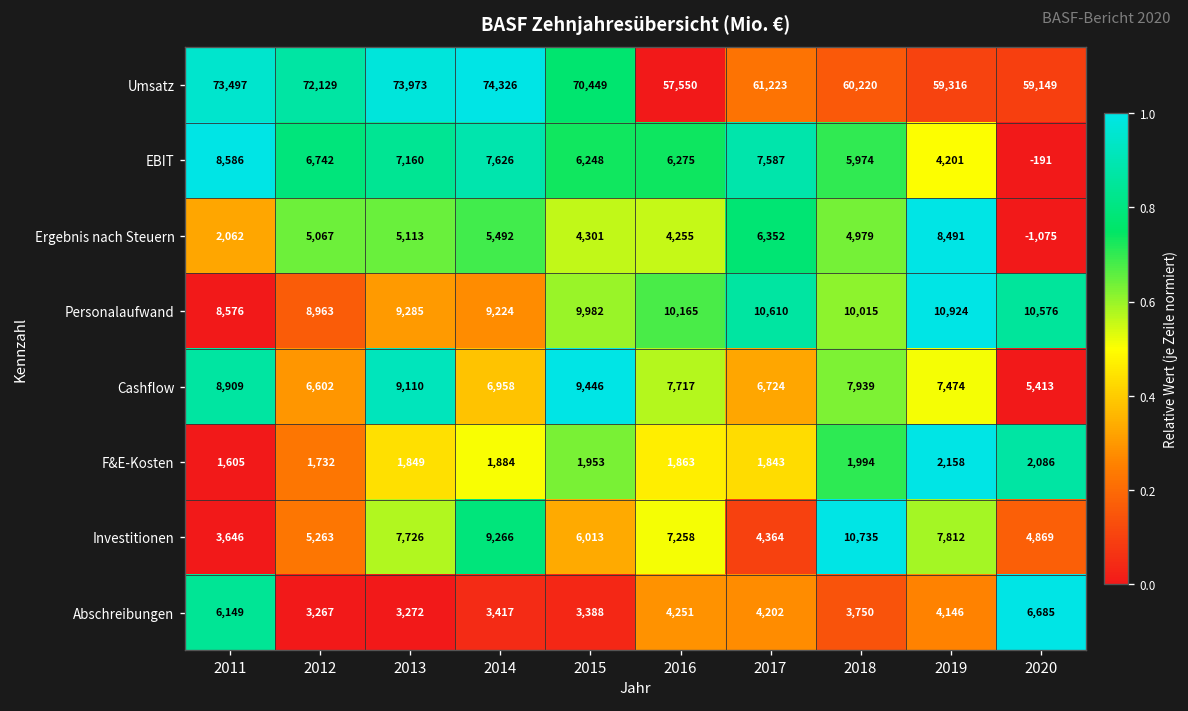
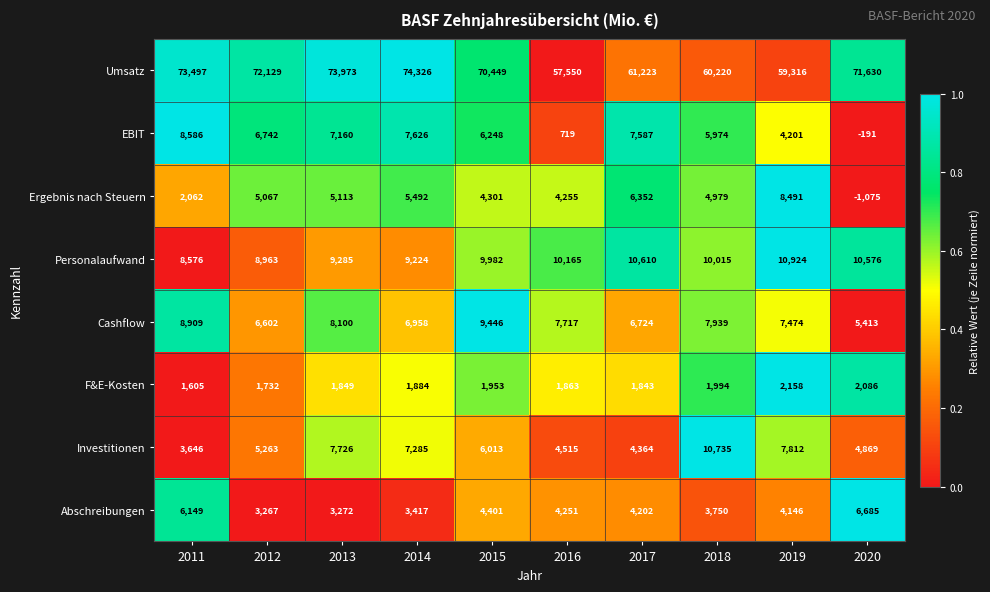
Umsatz, 2020: 59,149 -> 71,630
EBIT, 2016: 6,275 -> 719
Cashflow, 2013: 9,110 -> 8,100
Investitionen, 2014: 9,266 -> 7,285
Investitionen, 2016: 7,258 -> 4,515
Abschreibungen, 2015: 3,388 -> 4,401
